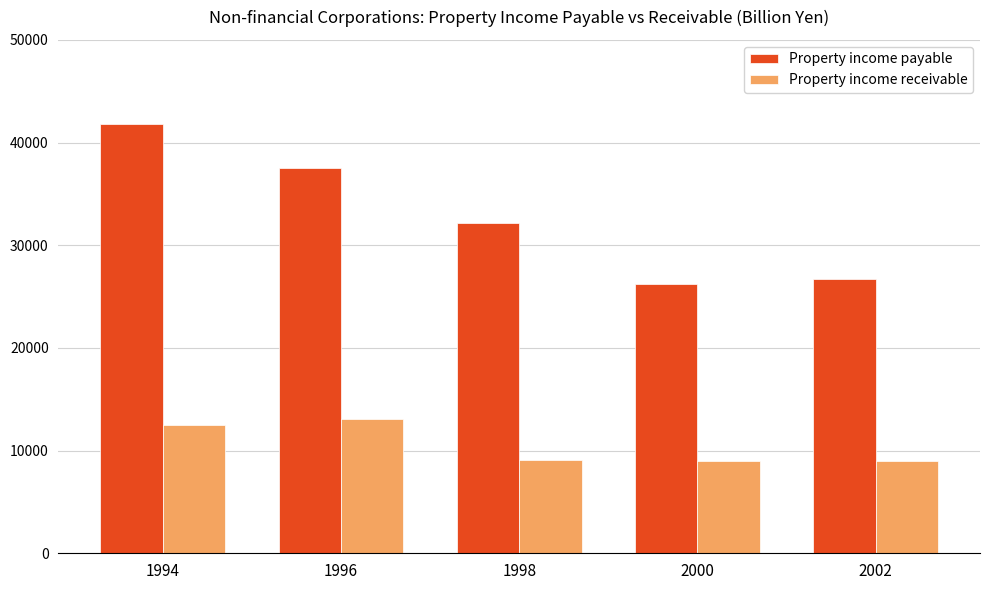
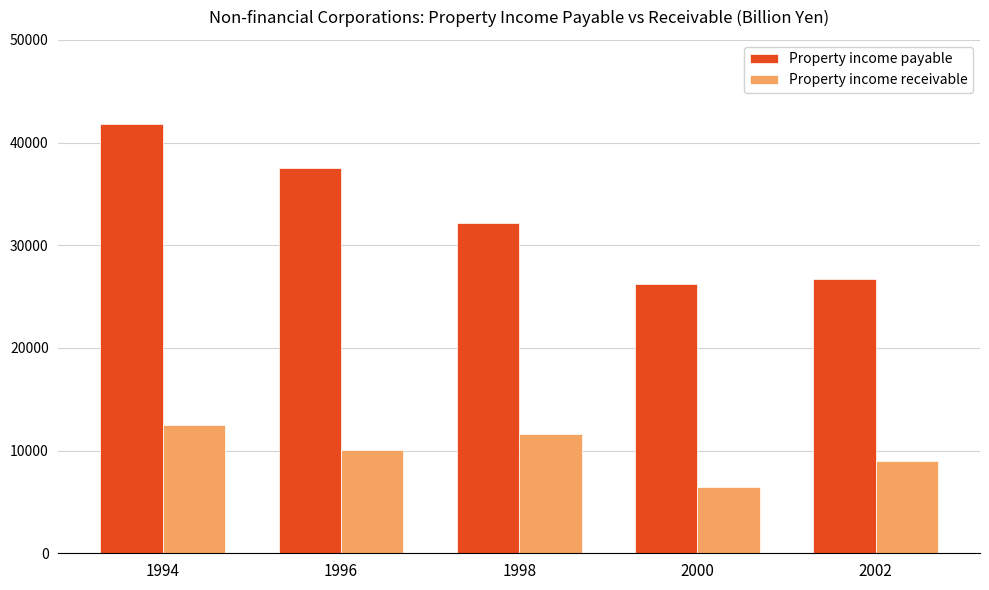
Property income receivable, 1996: 13100 -> 10000
Property income receivable, 1998: 9100 -> 11600
Property income receivable, 2000: 9000 -> 6400
